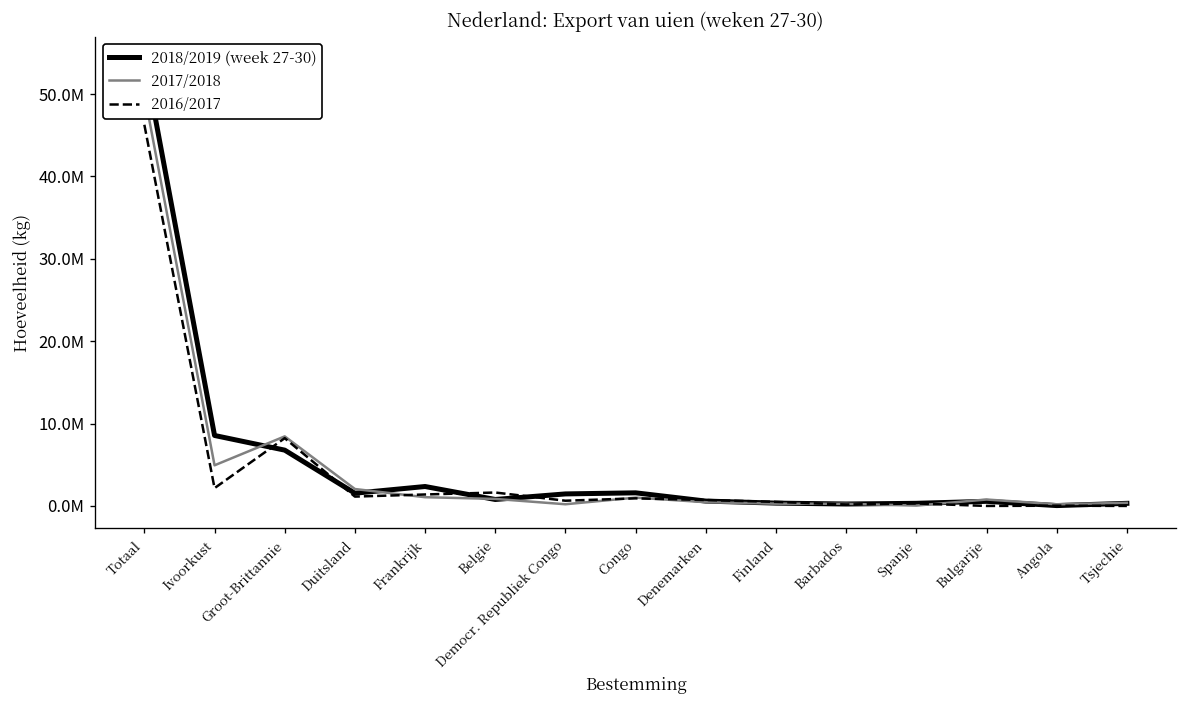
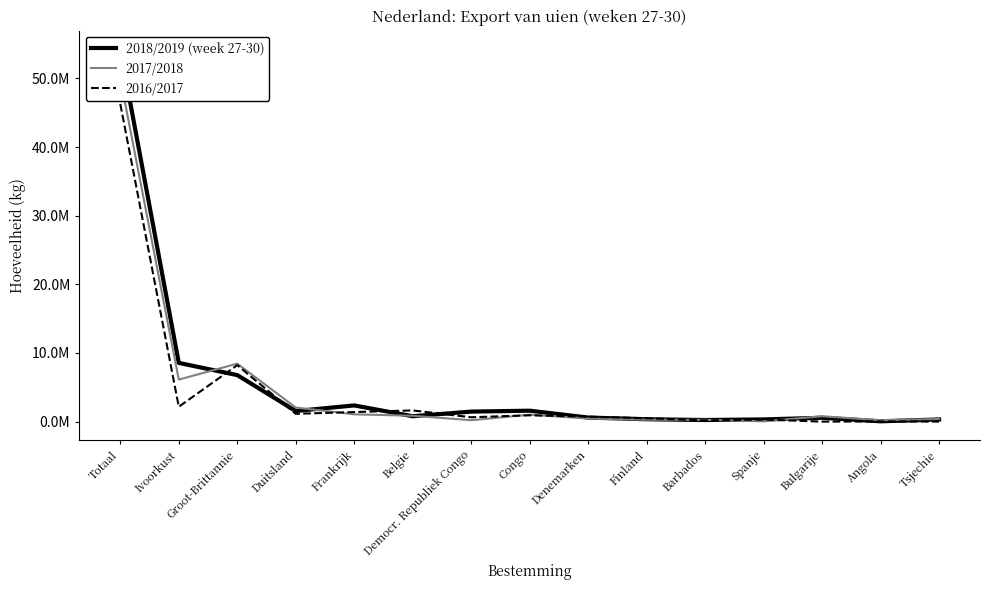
2017/2018, Ivoorkust: 5000000 -> 6000000
